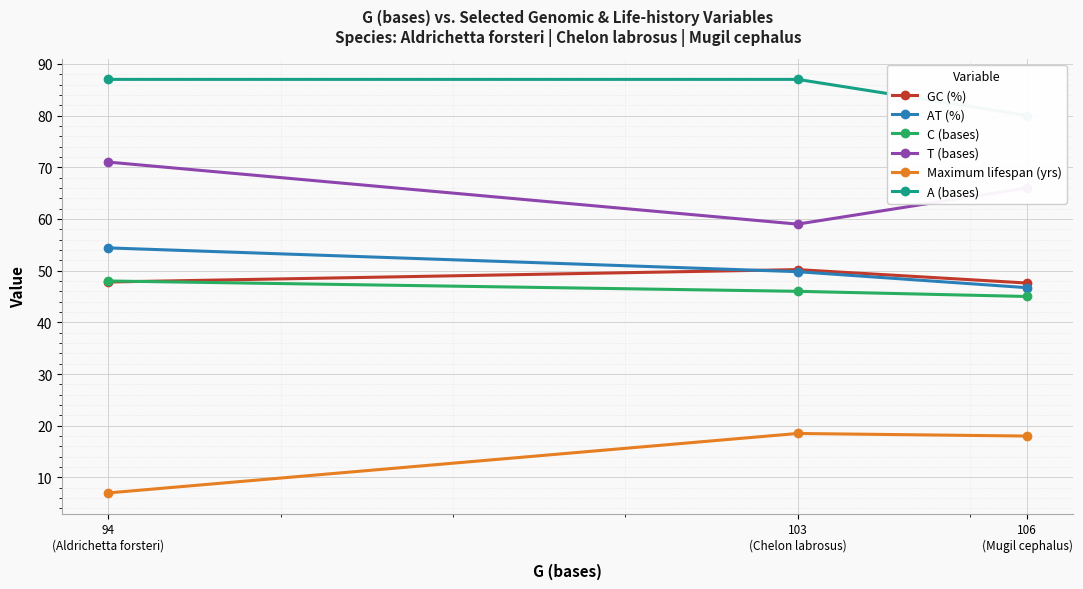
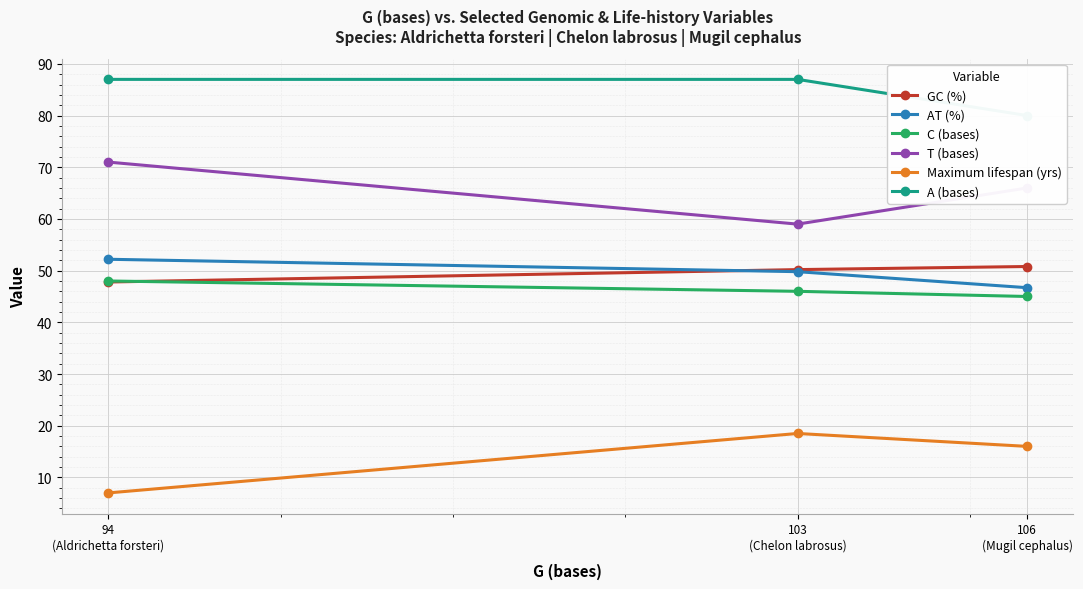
AT (%), 94 (Aldrichetta forsteri): 54 -> 52
GC (%), 106 (Mugil cephalus): 48 -> 51
Maximum lifespan (yrs), 106 (Mugil cephalus): 18 -> 16
